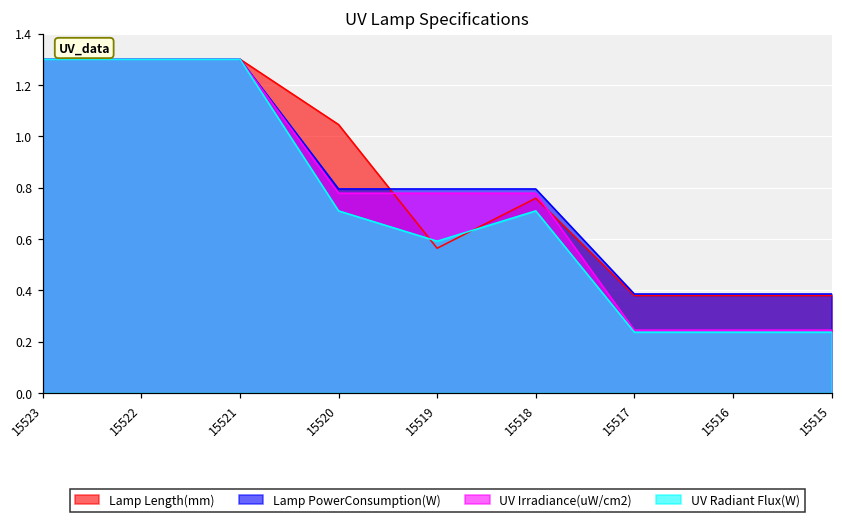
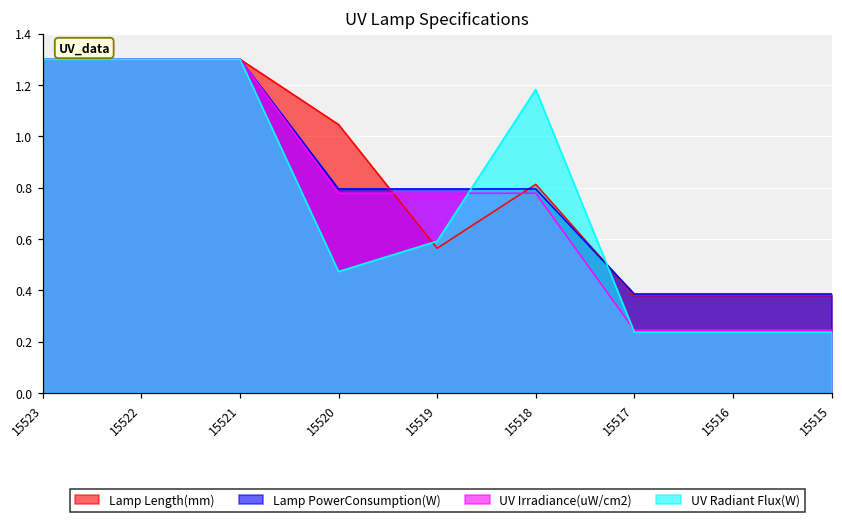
UV Radiant Flux(W), 15520: 0.71 -> 0.47
Lamp Length(mm), 15518: 0.76 -> 0.81
UV Radiant Flux(W), 15518: 0.71 -> 1.18
